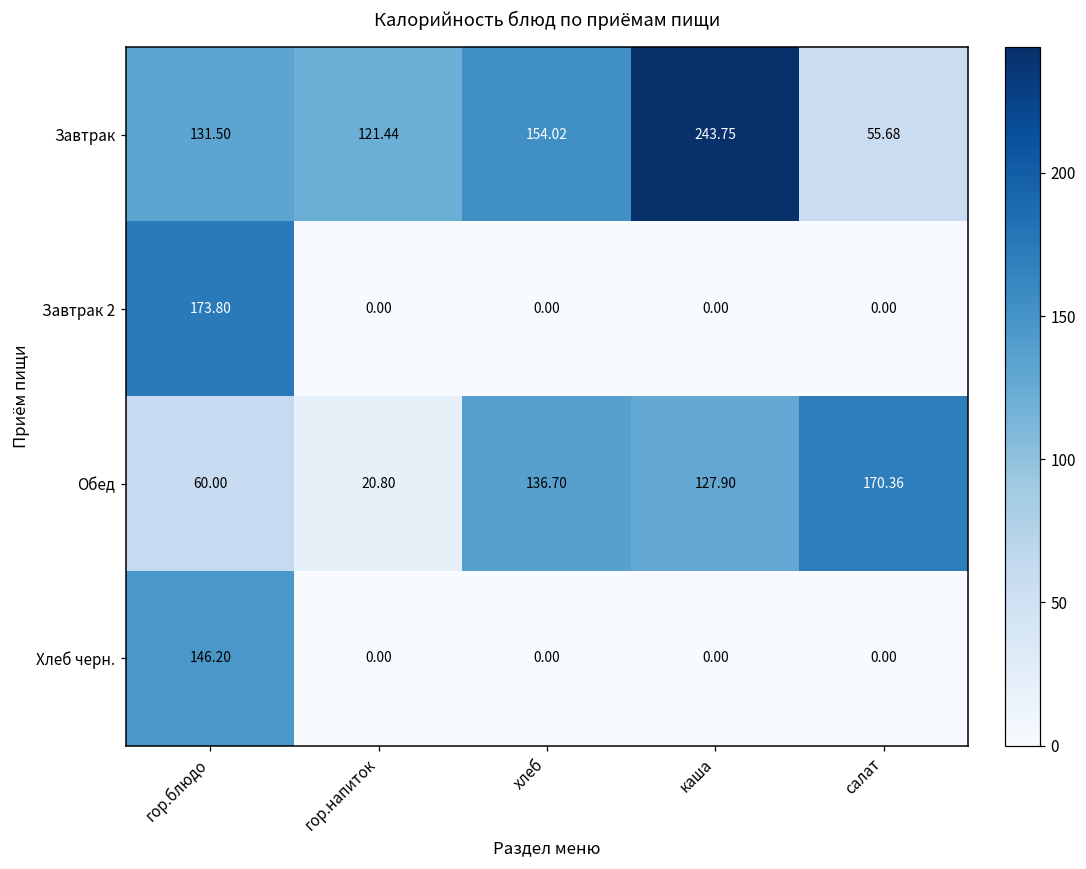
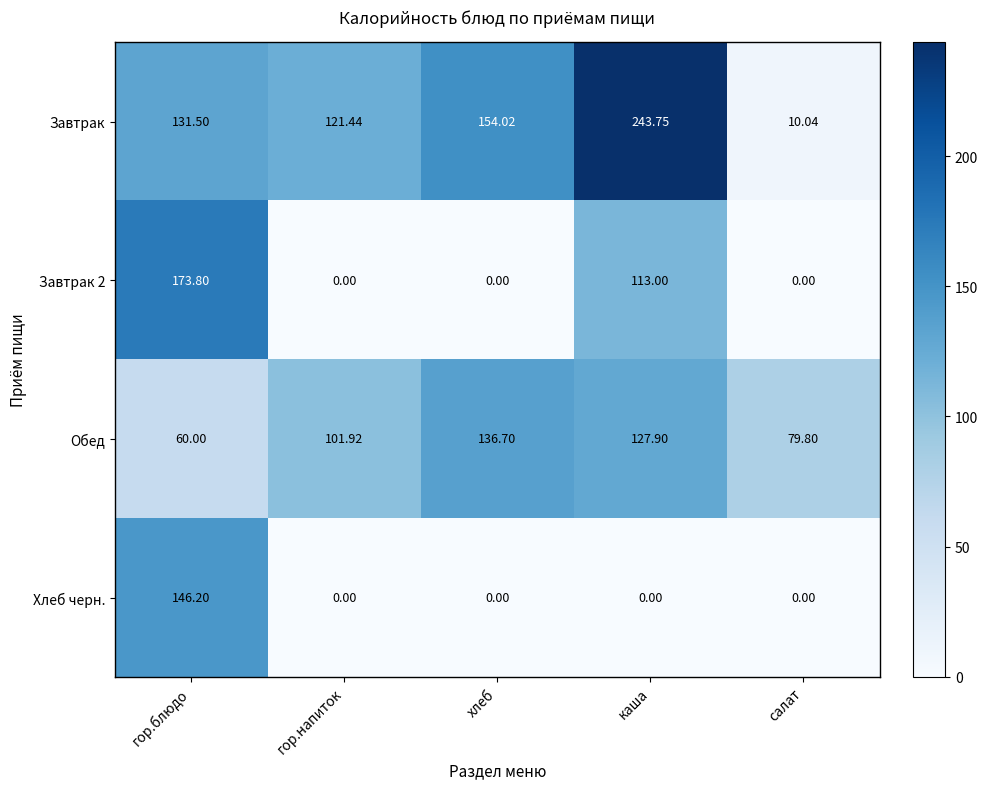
Завтрак, салат: 55.68 -> 10.04
Завтрак 2, каша: 0.00 -> 113.00
Обед, гор.напиток: 20.80 -> 101.92
Обед, салат: 170.36 -> 79.80
